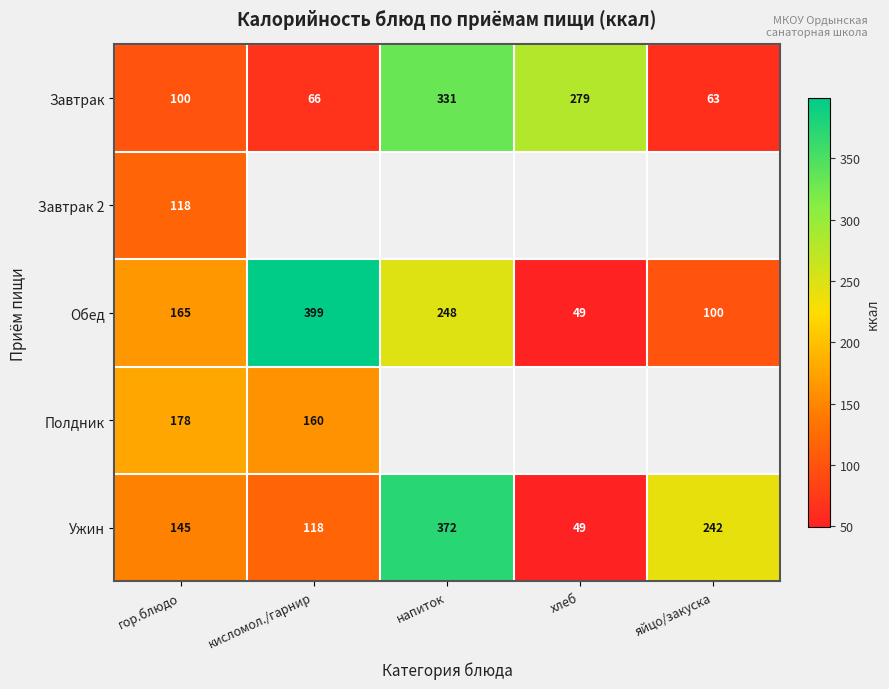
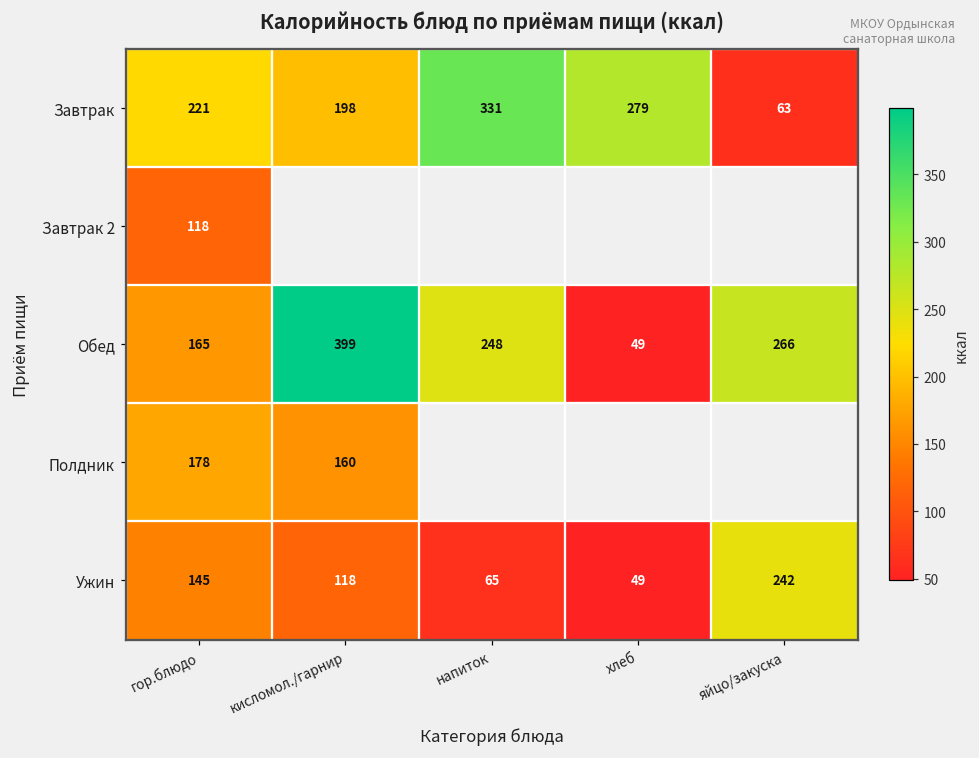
Завтрак, гор.блюдо: 100 -> 221
Завтрак, кисломол./гарнир: 66 -> 198
Обед, яйцо/закуска: 100 -> 266
Ужин, напиток: 372 -> 65
